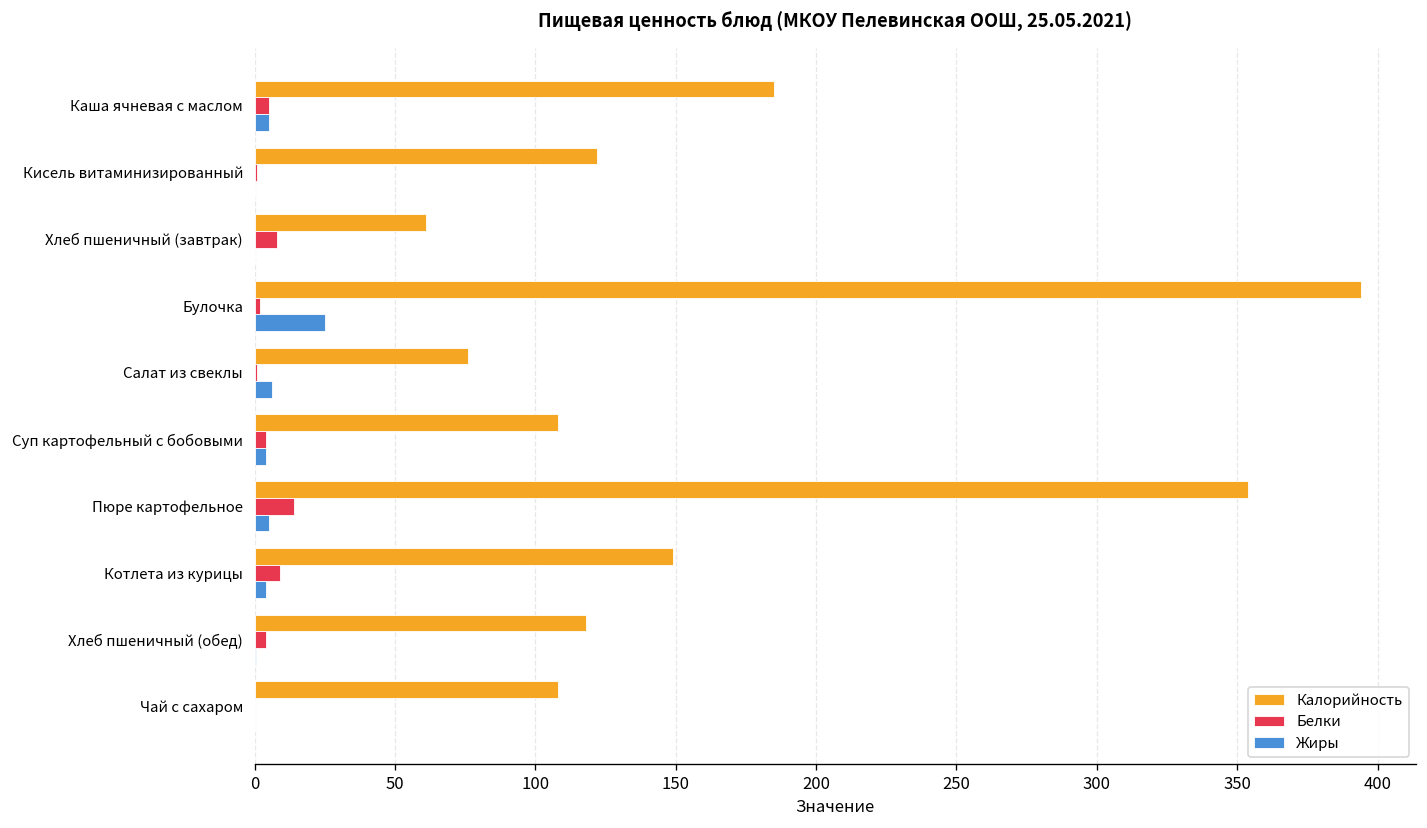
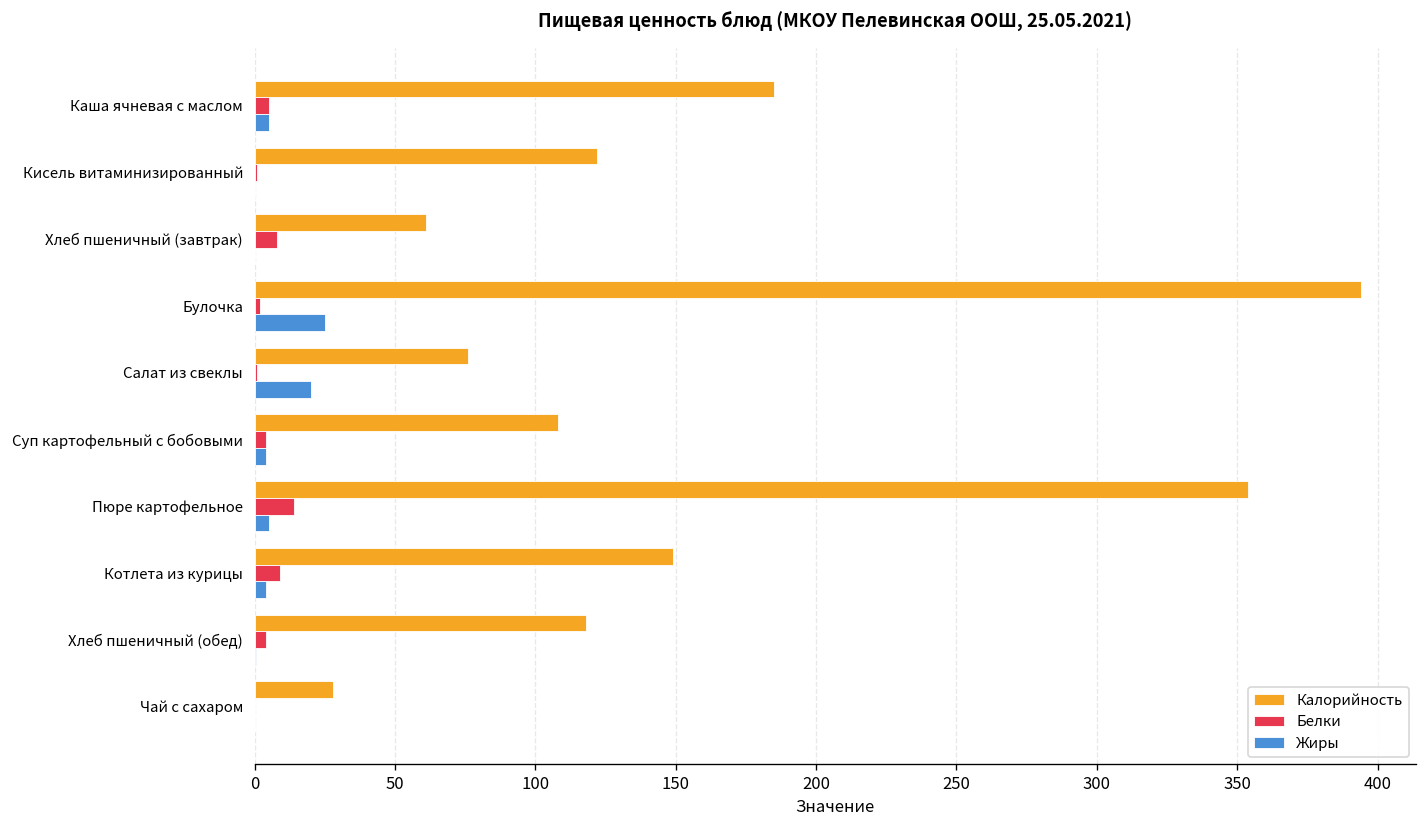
Жиры, Салат из свеклы: 6 -> 20
Калорийность, Чай с сахаром: 108 -> 28
